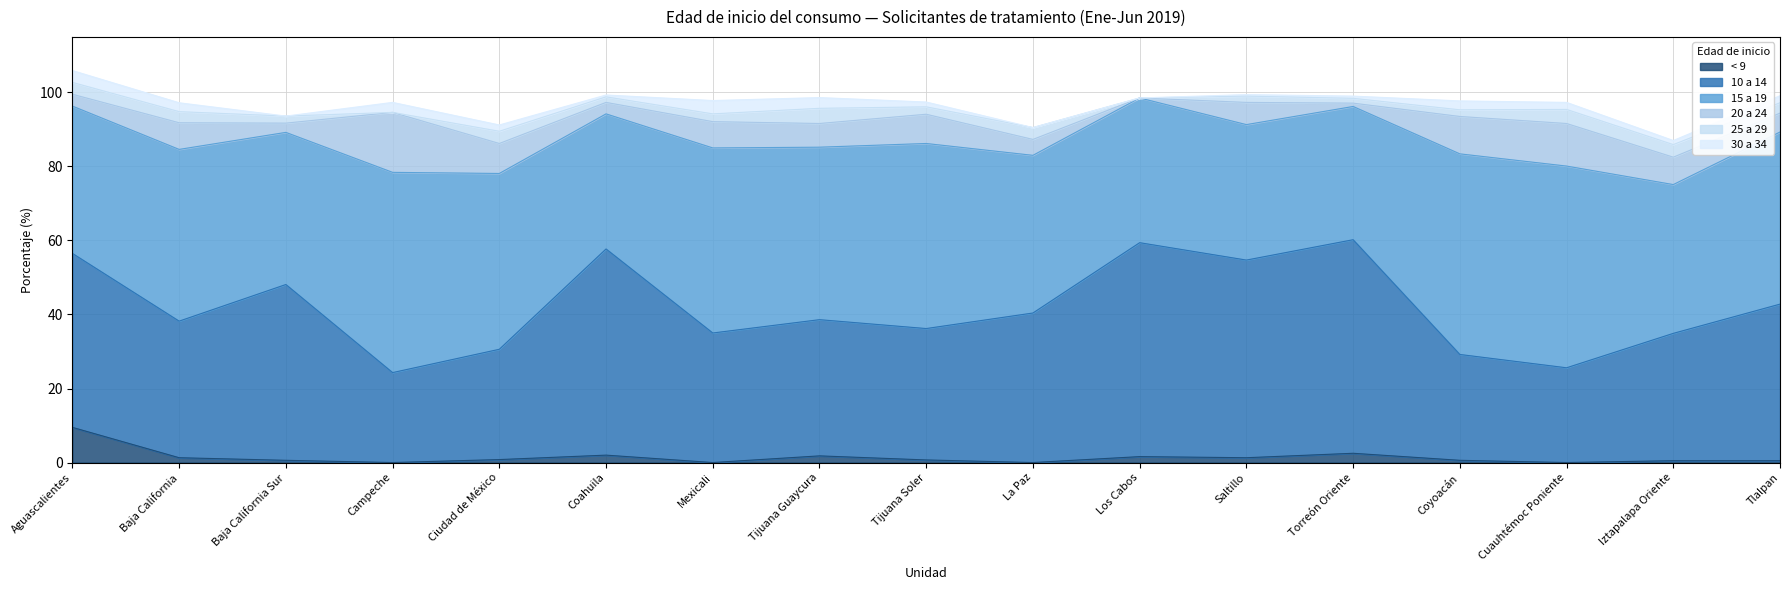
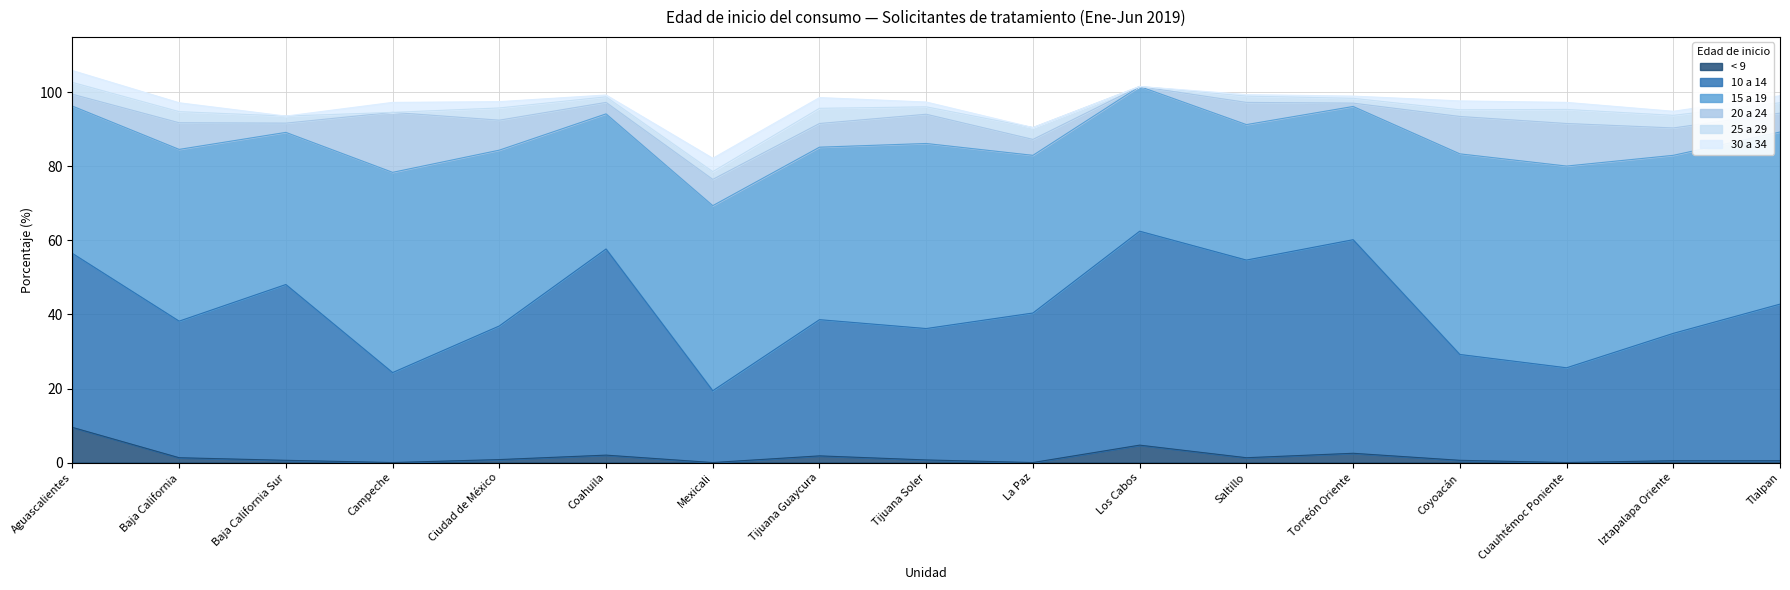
10 a 14, Ciudad de México: 30 -> 36
10 a 14, Mexicali: 35 -> 19
< 9, Los Cabos: 2 -> 5
15 a 19, Iztapalapa Oriente: 40 -> 48
